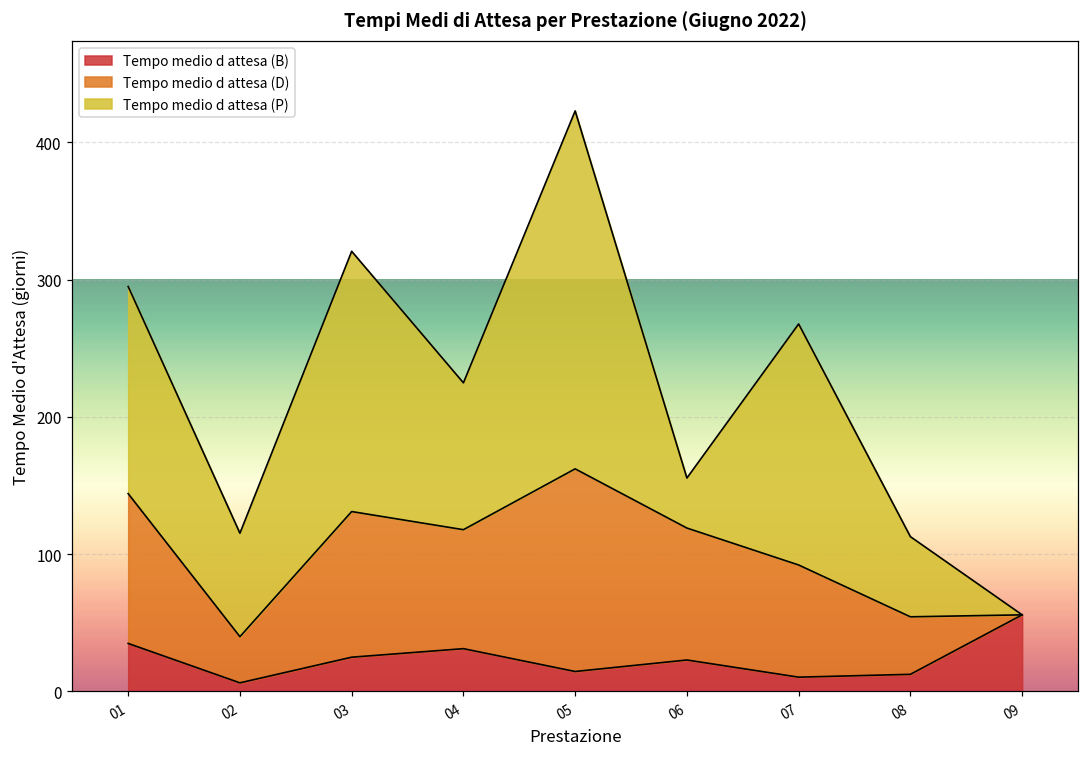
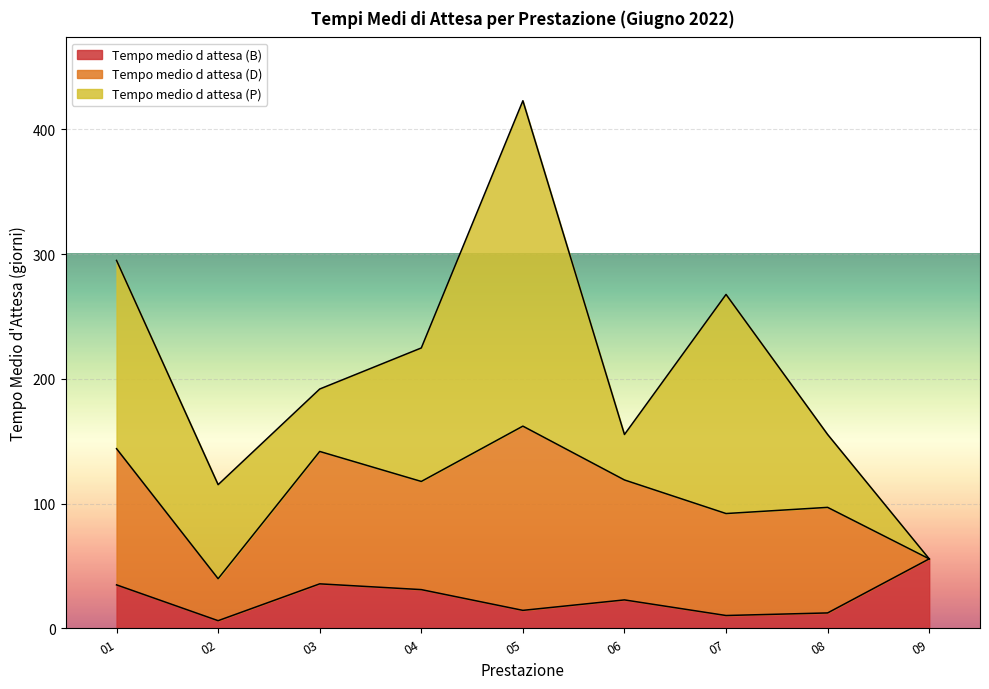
Tempo medio d attesa (B), 03: 25 -> 36
Tempo medio d attesa (P), 03: 190 -> 50
Tempo medio d attesa (D), 08: 42 -> 85
